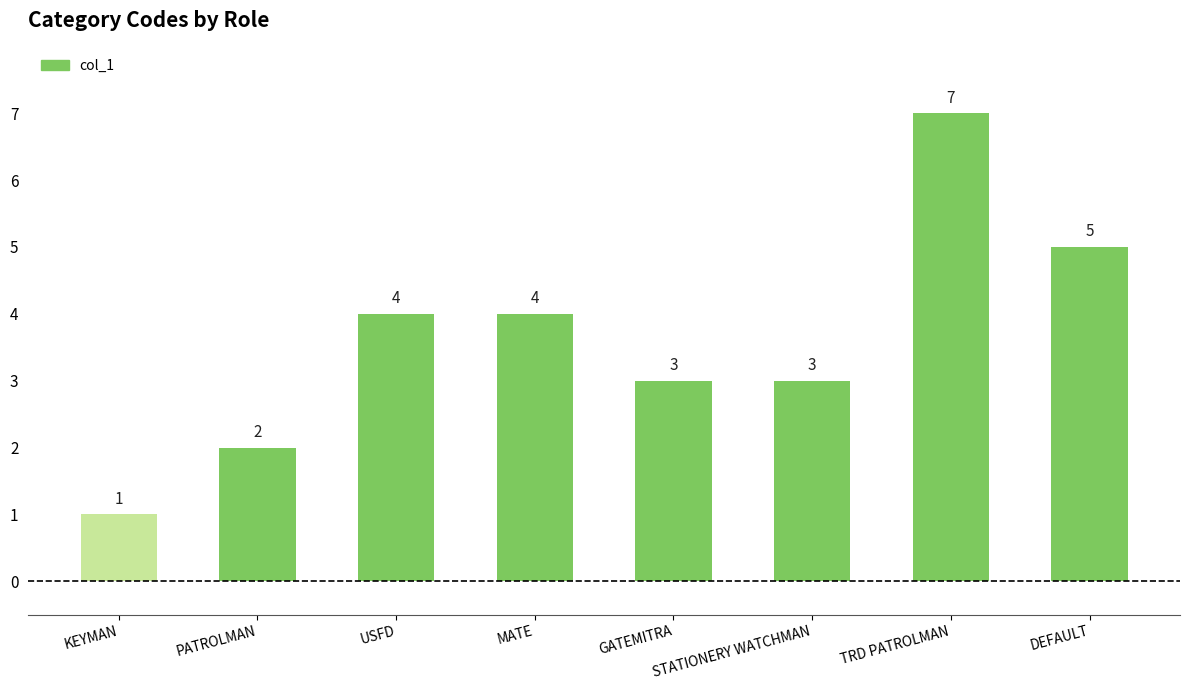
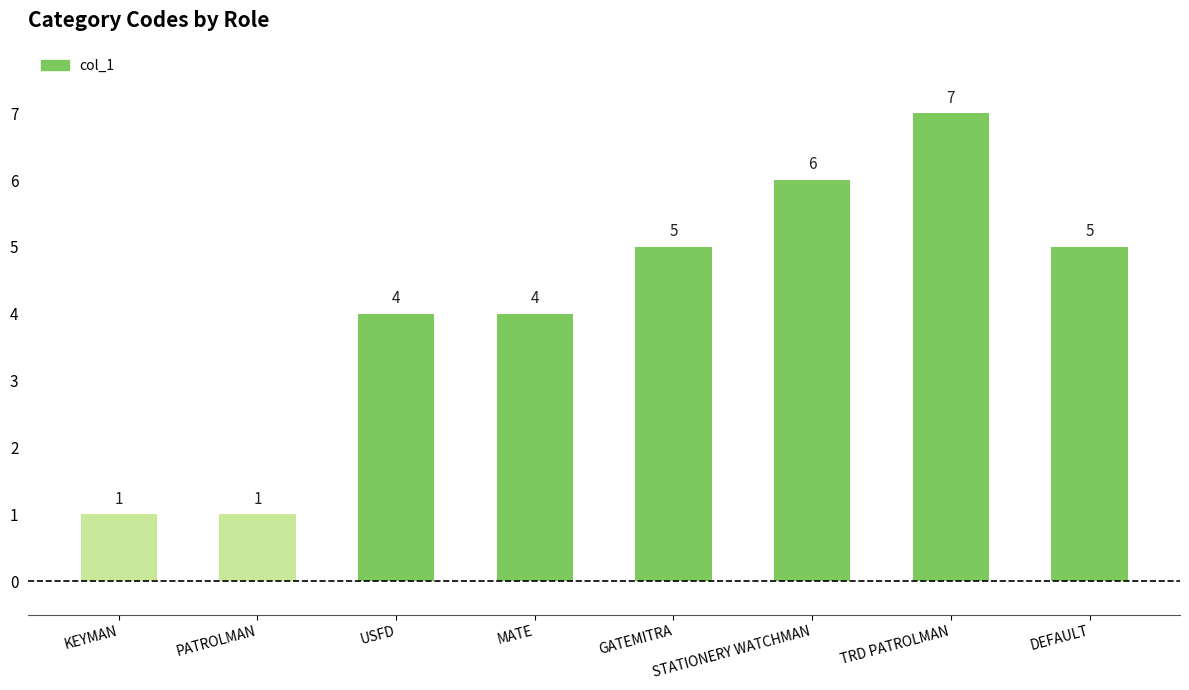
PATROLMAN: 2 -> 1
GATEMITRA: 3 -> 5
STATIONERY WATCHMAN: 3 -> 6
